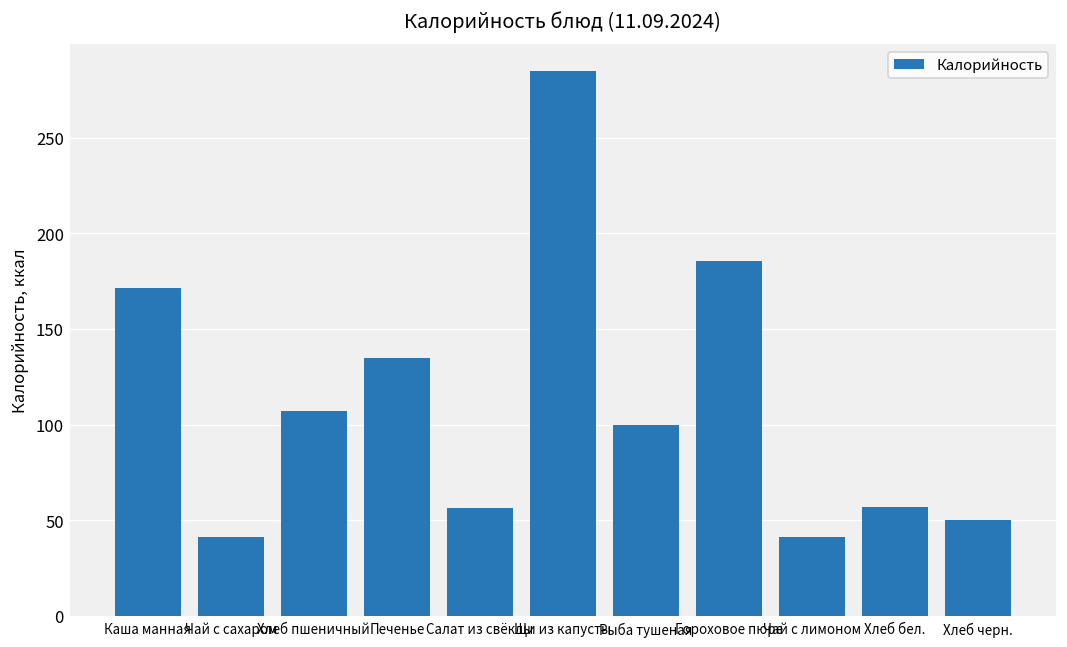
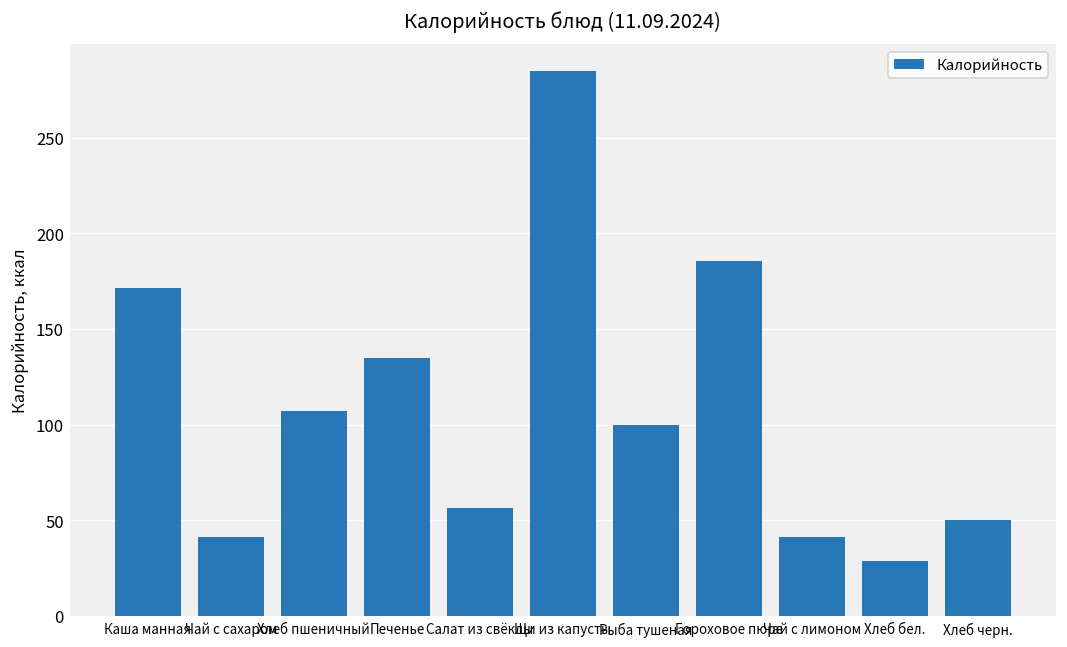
Хлеб бел.: 57 -> 29
